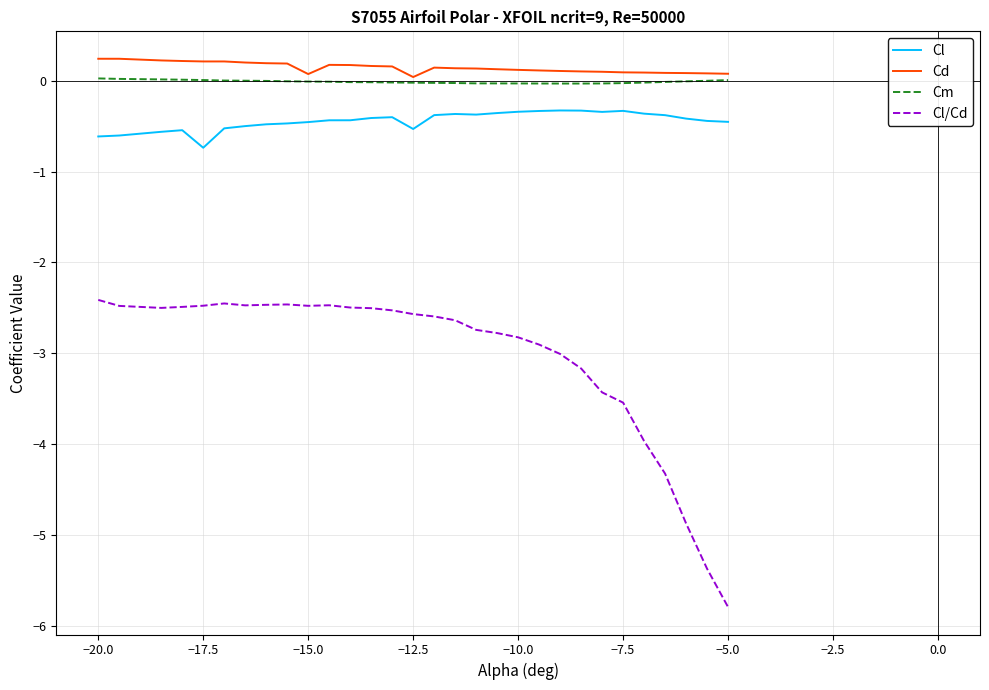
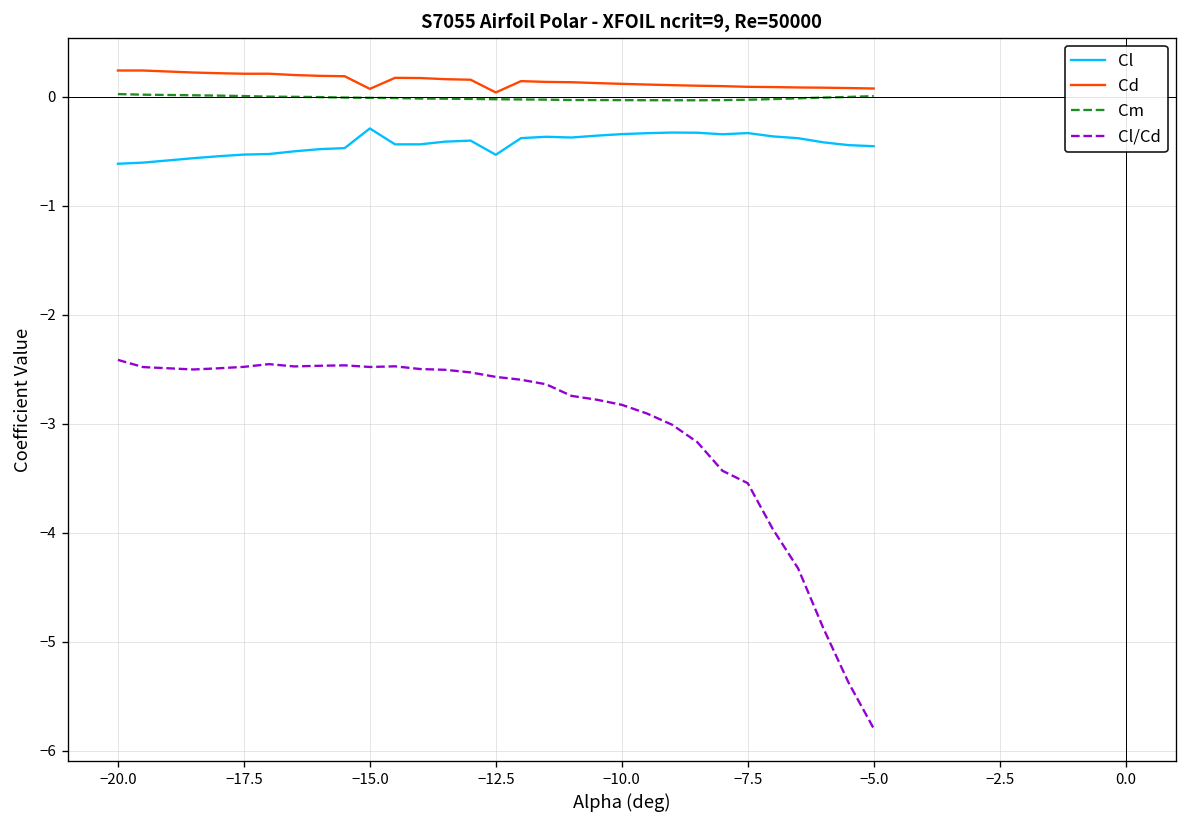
Cl, −17.5: -0.7 -> -0.5
Cl, −15.0: -0.5 -> -0.3
